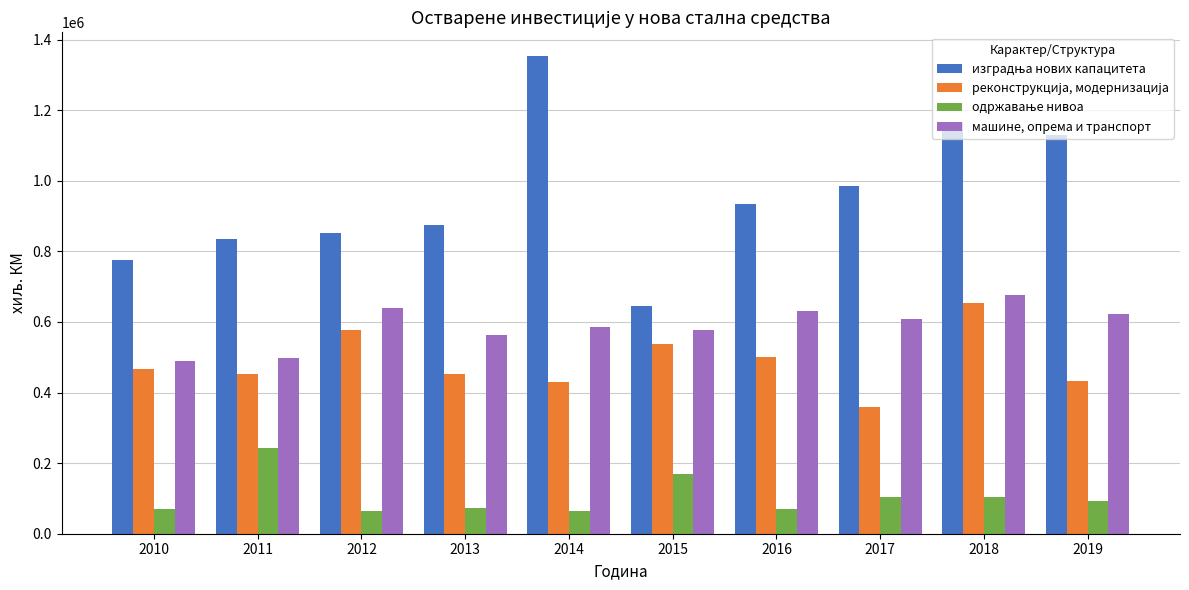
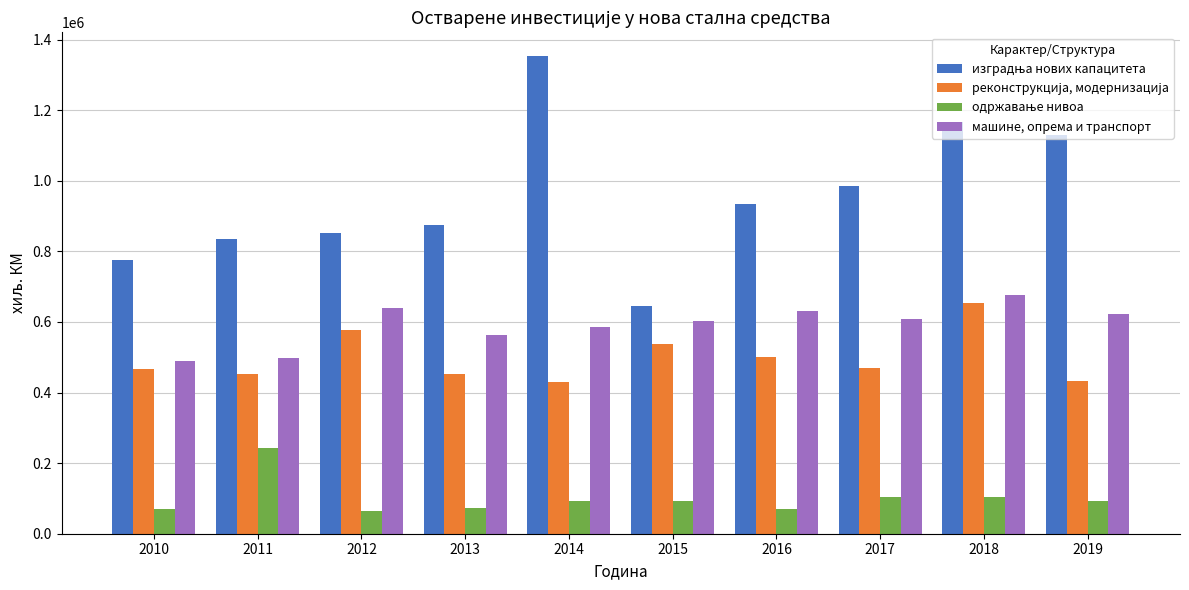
одржавање нивоа, 2014: 60000 -> 90000
одржавање нивоа, 2015: 170000 -> 90000
машине, опрема и транспорт, 2015: 580000 -> 600000
реконструкција, модернизација, 2017: 360000 -> 470000
